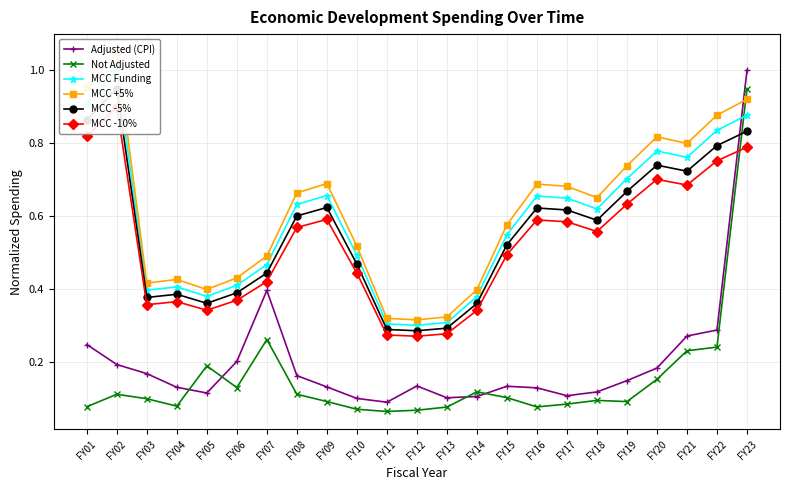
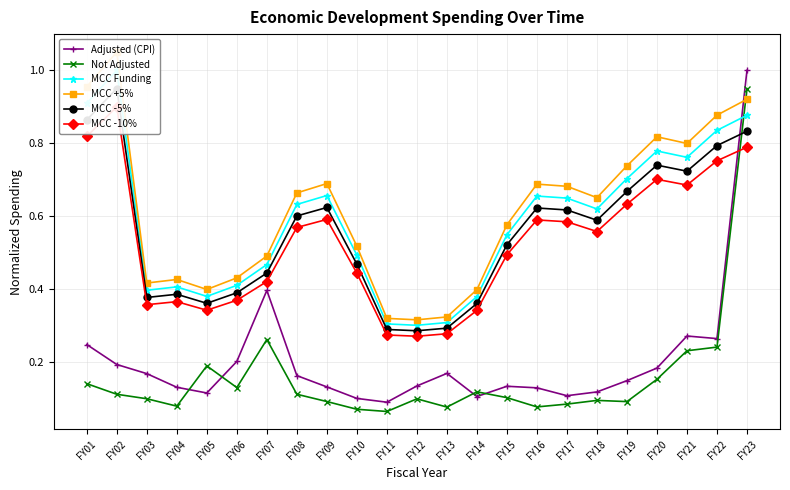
Not Adjusted, FY01: 0.08 -> 0.14
Not Adjusted, FY12: 0.07 -> 0.10
Adjusted (CPI), FY13: 0.10 -> 0.17
Adjusted (CPI), FY22: 0.29 -> 0.26
